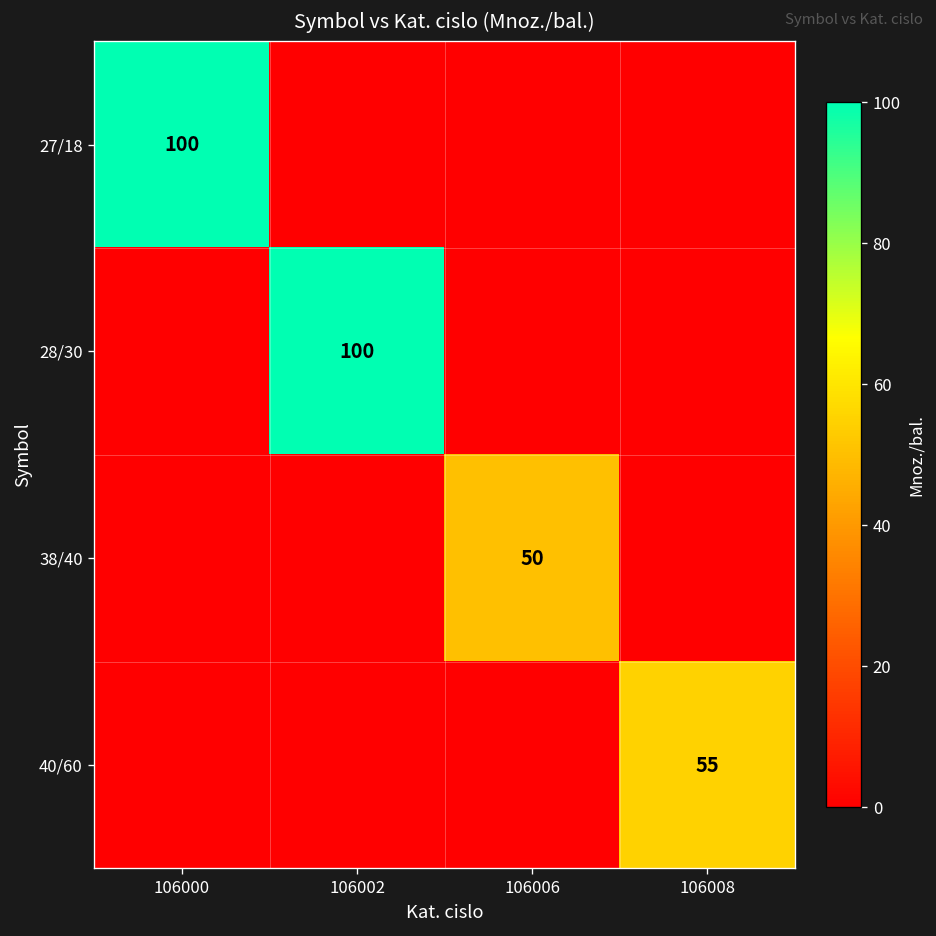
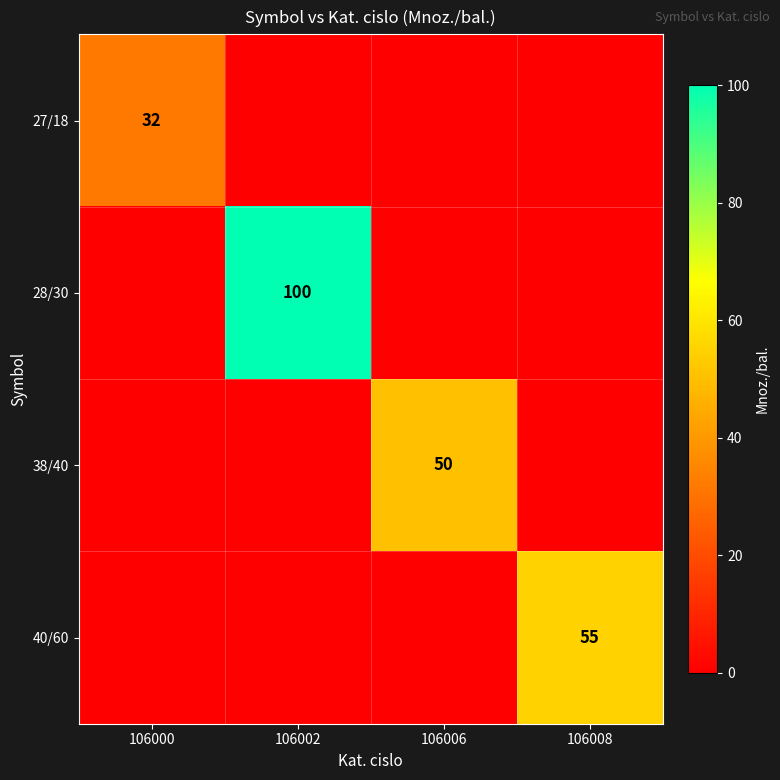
27/18, 106000: 100 -> 32
